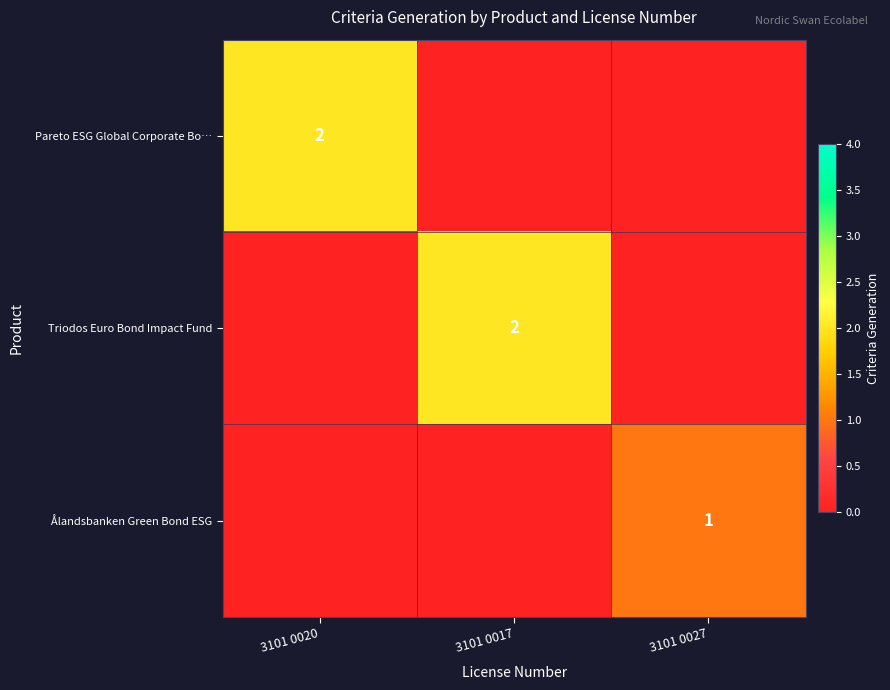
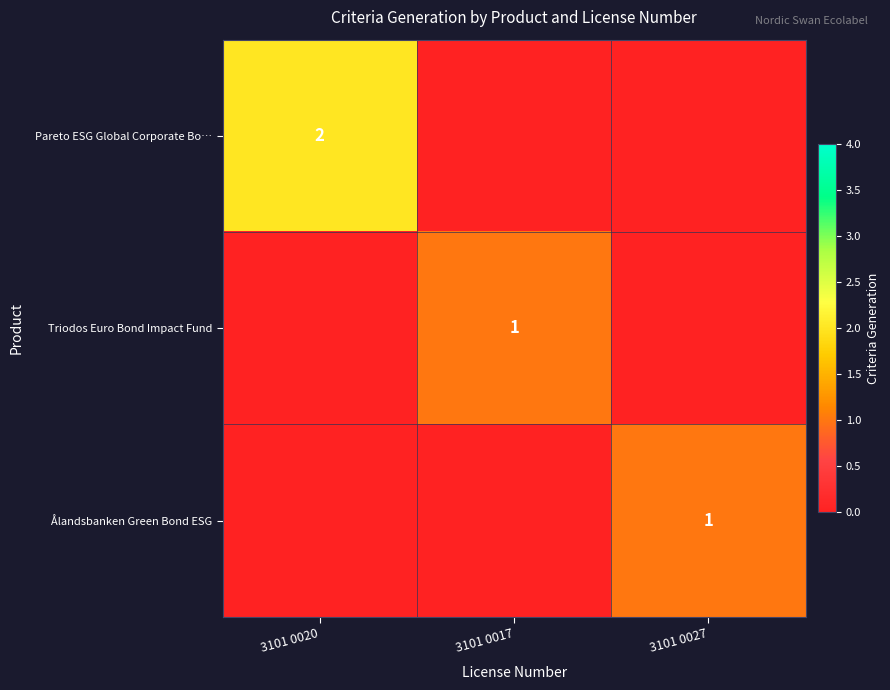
Triodos Euro Bond Impact Fund, 3101 0017: 2 -> 1
